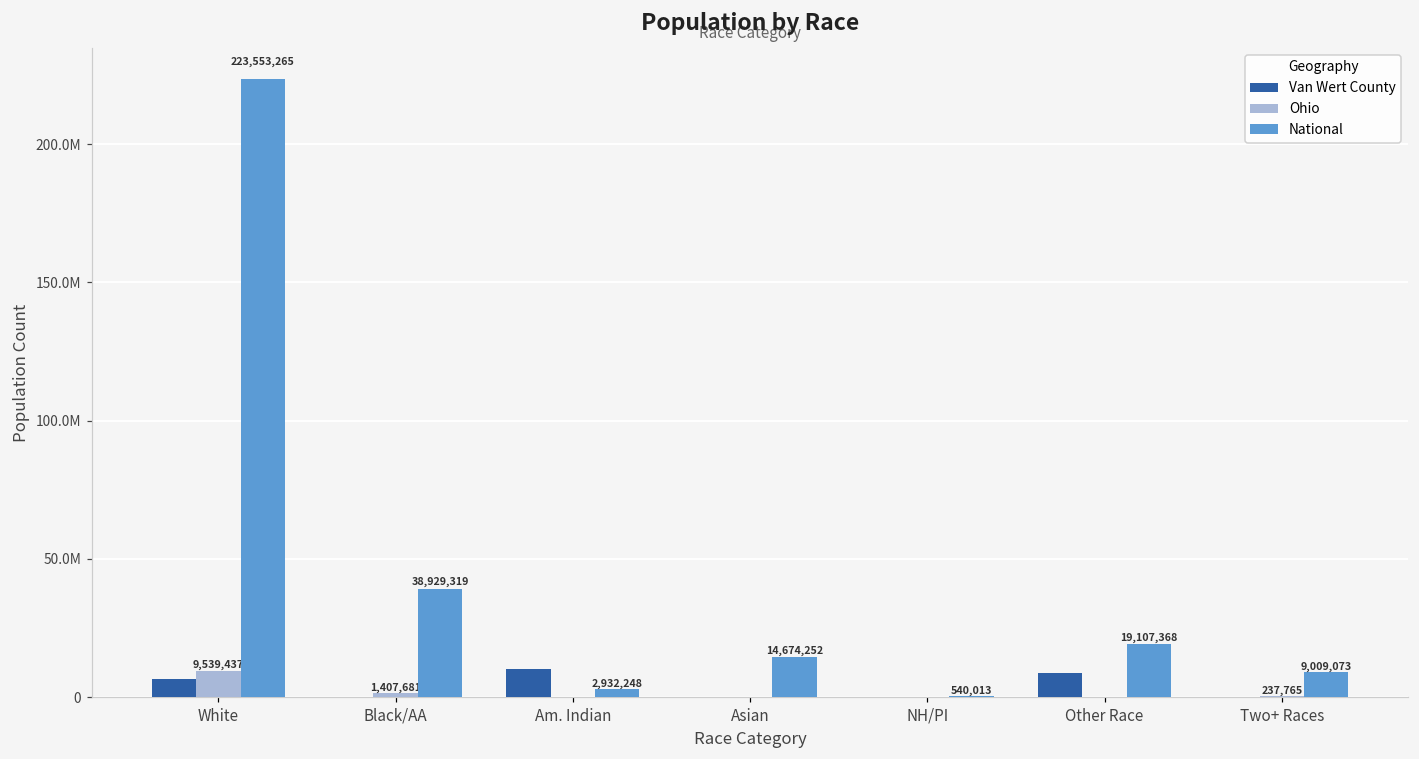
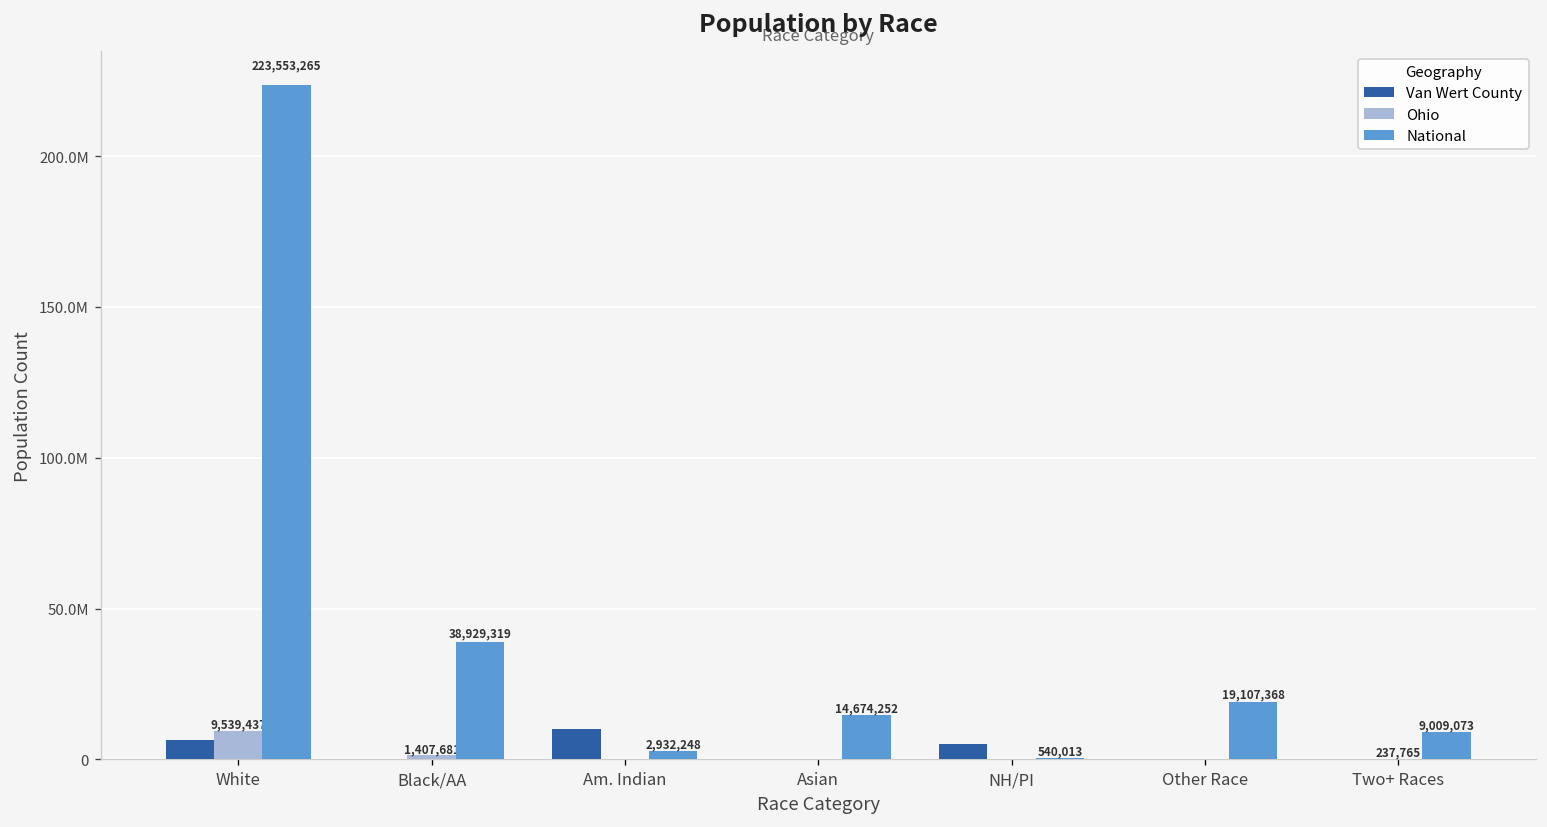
Van Wert County, NH/PI: 0 -> 5000000
Van Wert County, Other Race: 9000000 -> 0
